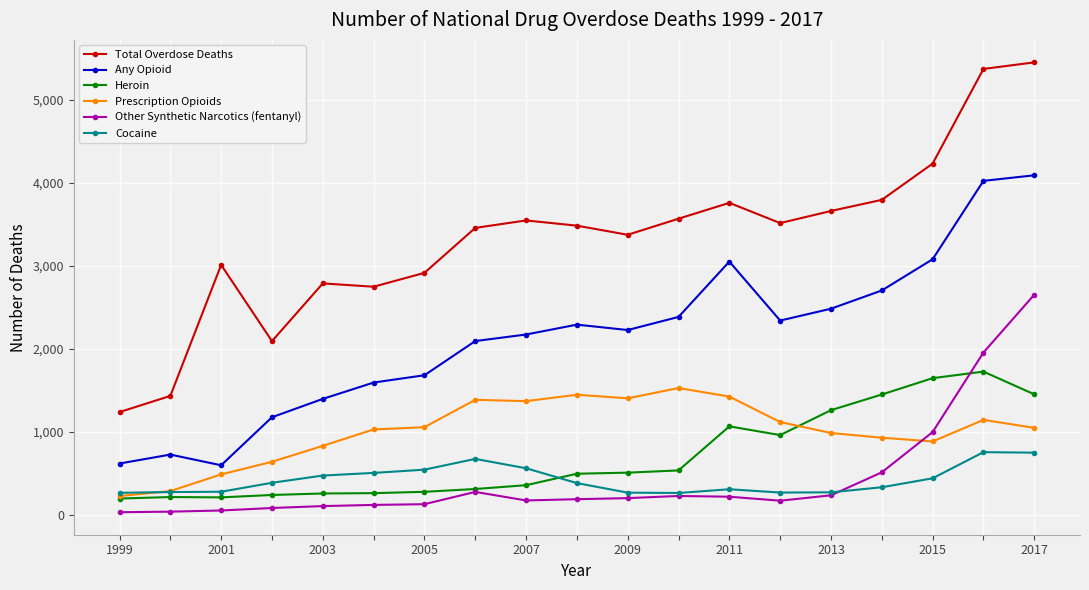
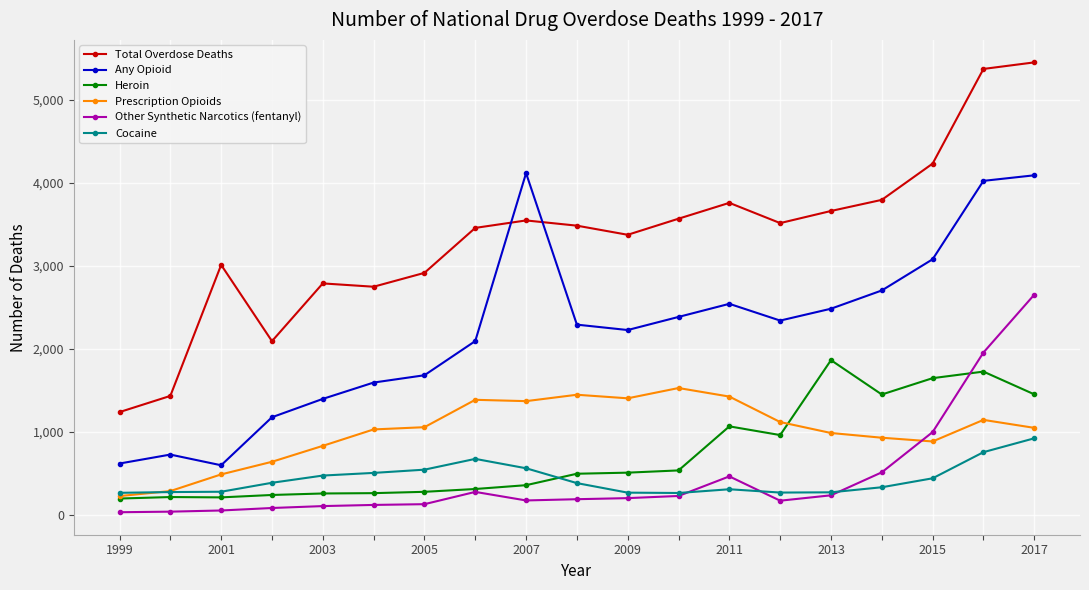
Any Opioid, 2007: 2,200 -> 4,100
Any Opioid, 2011: 3,100 -> 2,500
Other Synthetic Narcotics (fentanyl), 2011: 200 -> 500
Heroin, 2013: 1,300 -> 1,900
Cocaine, 2017: 800 -> 900
